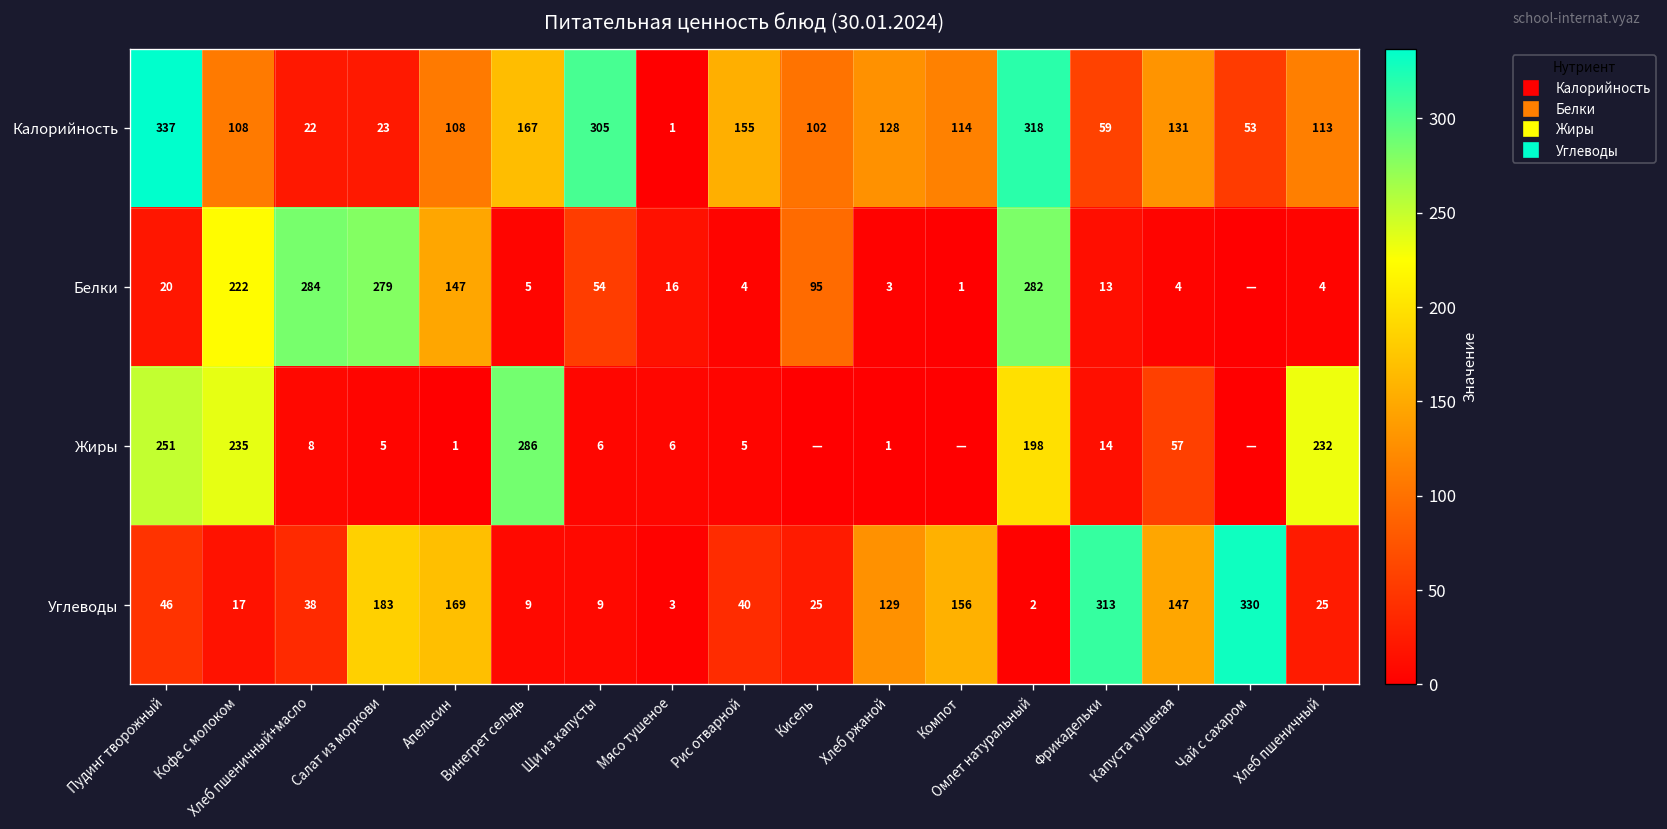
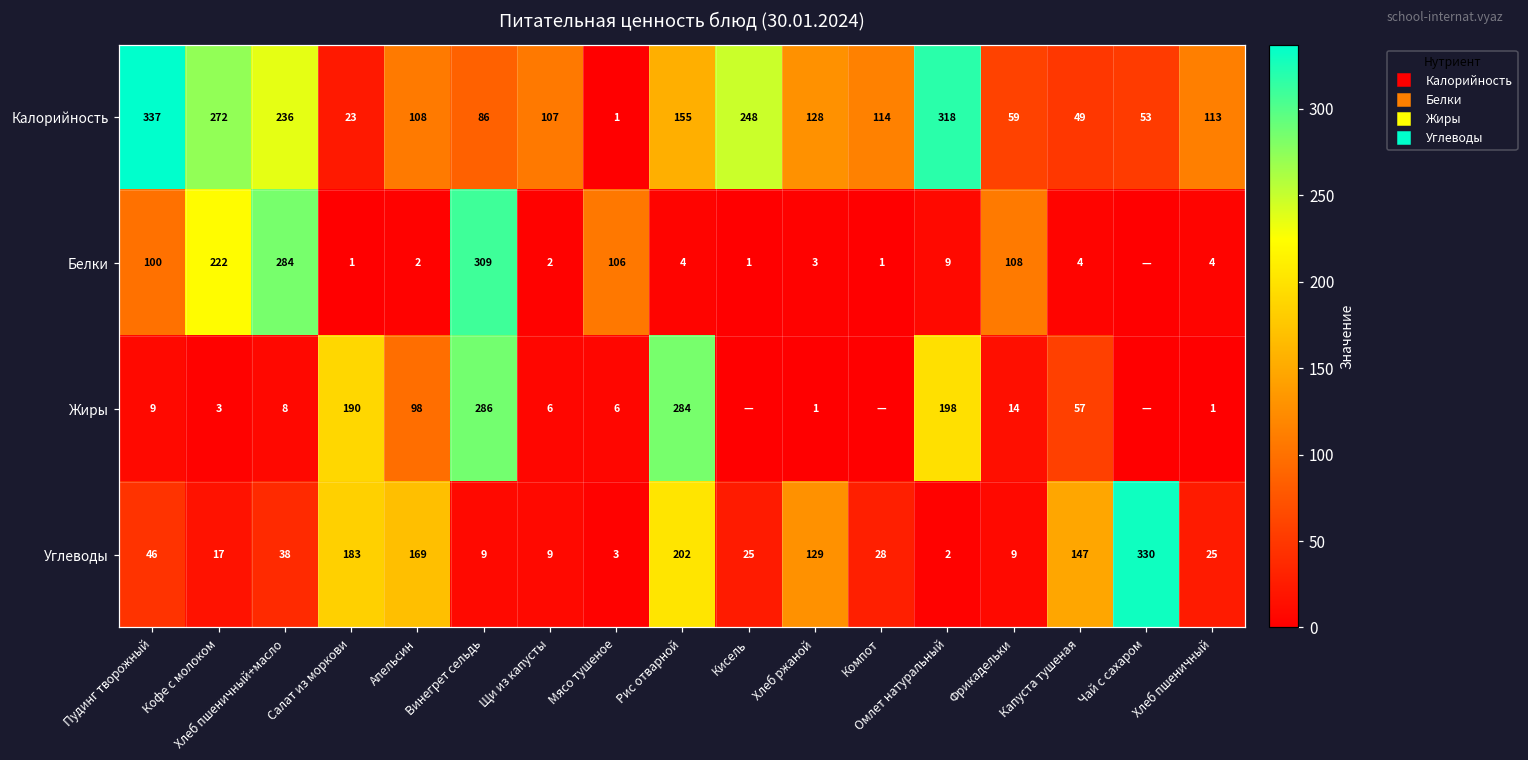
Калорийность, Кофе с молоком: 108 -> 272
Калорийность, Хлеб пшеничный+масло: 22 -> 236
Калорийность, Винегрет сельдь: 167 -> 86
Калорийность, Щи из капусты: 305 -> 107
Калорийность, Кисель: 102 -> 248
Калорийность, Капуста тушеная: 131 -> 49
Белки, Пудинг творожный: 20 -> 100
Белки, Салат из моркови: 279 -> 1
Белки, Апельсин: 147 -> 2
Белки, Винегрет сельдь: 5 -> 309
Белки, Щи из капусты: 54 -> 2
Белки, Мясо тушеное: 16 -> 106
Белки, Кисель: 95 -> 1
Белки, Омлет натуральный: 282 -> 9
Белки, Фрикадельки: 13 -> 108
Жиры, Пудинг творожный: 251 -> 9
Жиры, Кофе с молоком: 235 -> 3
Жиры, Салат из моркови: 5 -> 190
Жиры, Апельсин: 1 -> 98
Жиры, Рис отварной: 5 -> 284
Жиры, Хлеб пшеничный: 232 -> 1
Углеводы, Рис отварной: 40 -> 202
Углеводы, Компот: 156 -> 28
Углеводы, Фрикадельки: 313 -> 9
